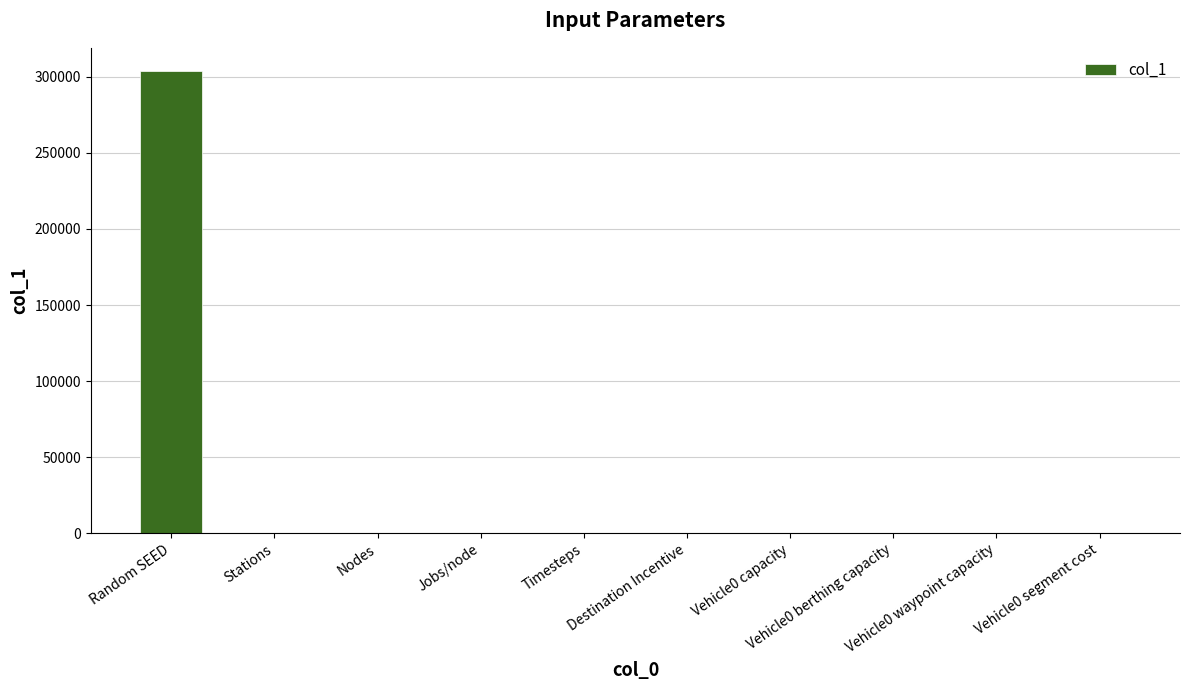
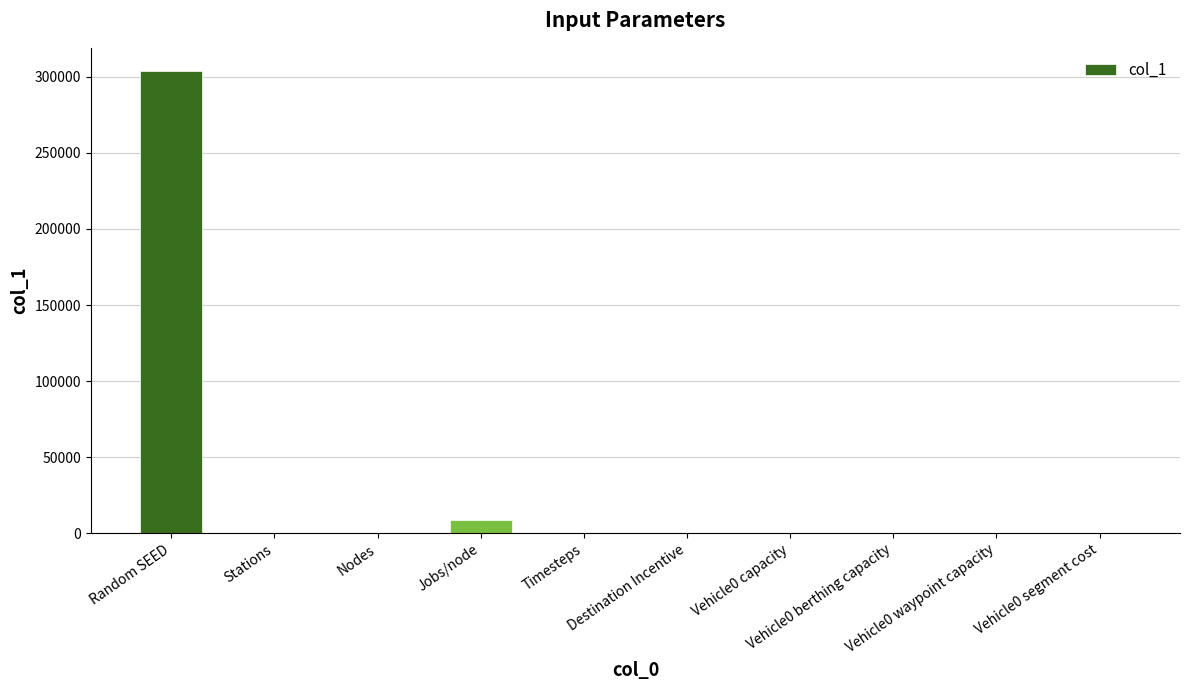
Jobs/node: 0 -> 9000
